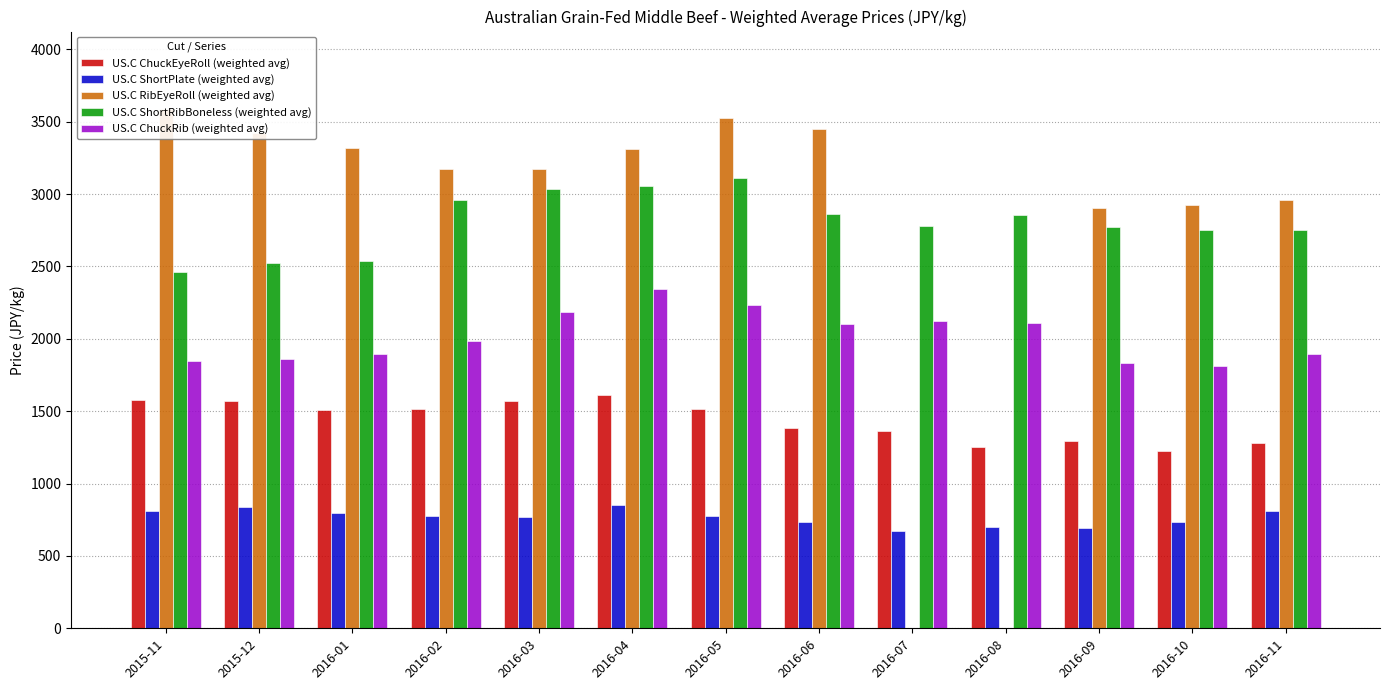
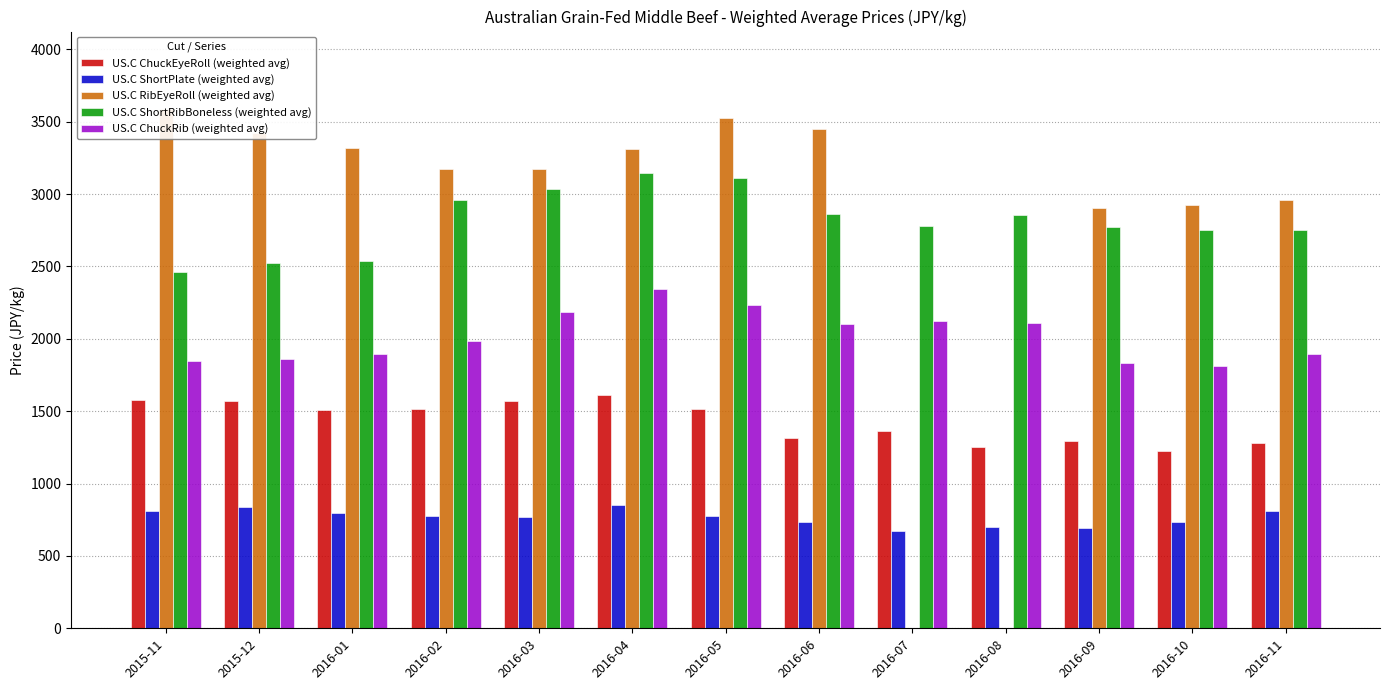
US.C ShortRibBoneless (weighted avg), 2016-04: 3050 -> 3150
US.C ChuckEyeRoll (weighted avg), 2016-06: 1380 -> 1320
